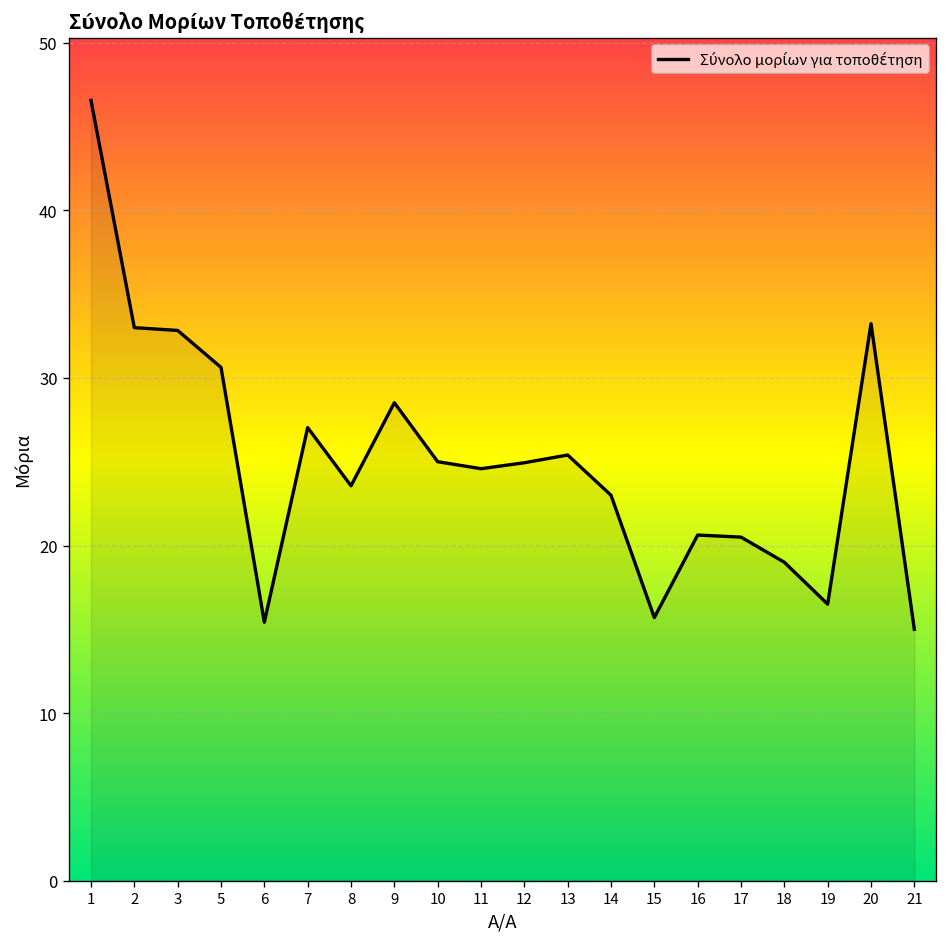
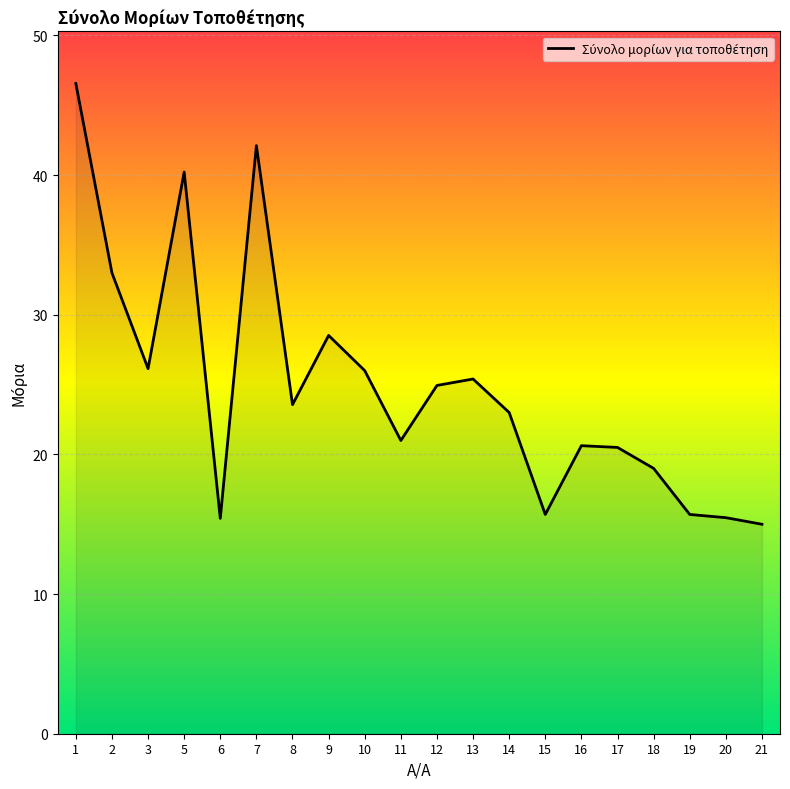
3: 32.8 -> 26.1
5: 30.6 -> 40.2
7: 27.0 -> 42.1
10: 25 -> 26
11: 24.6 -> 21.0
19: 16.5 -> 15.7
20: 33.2 -> 15.5
